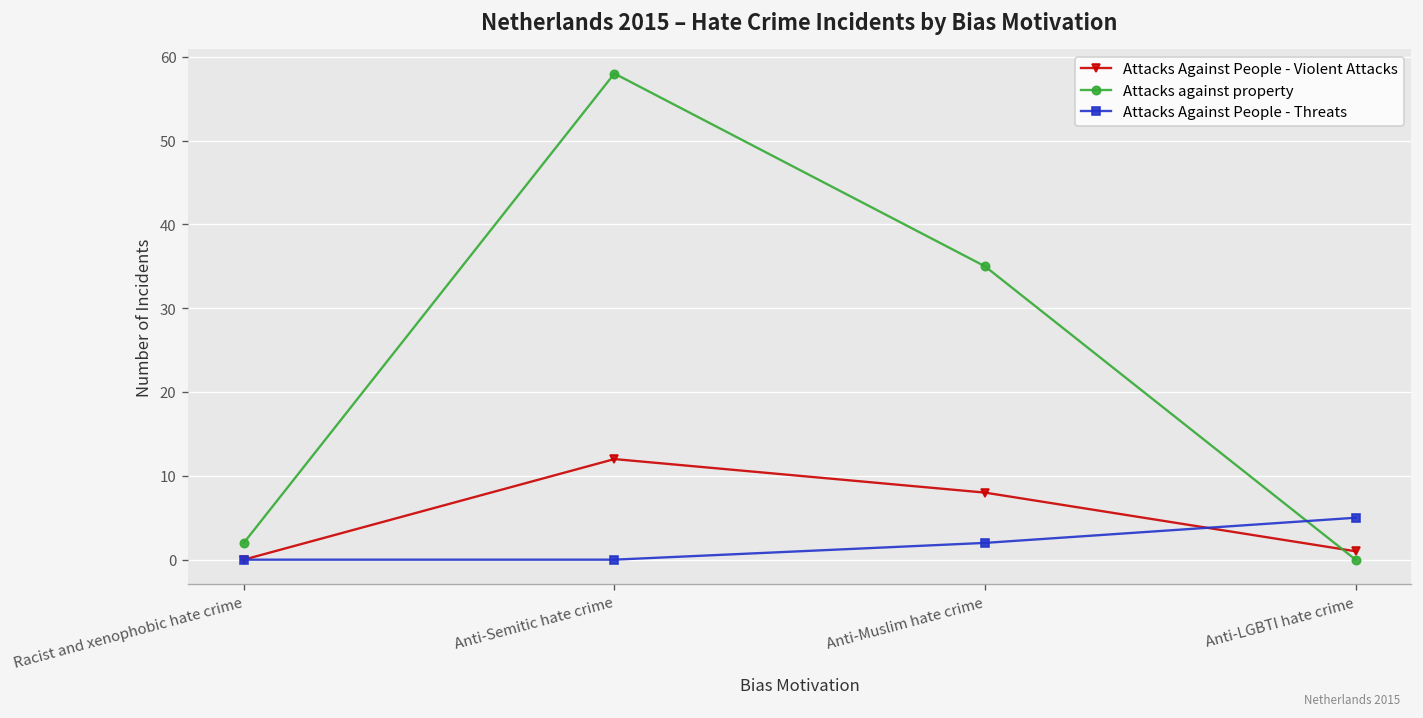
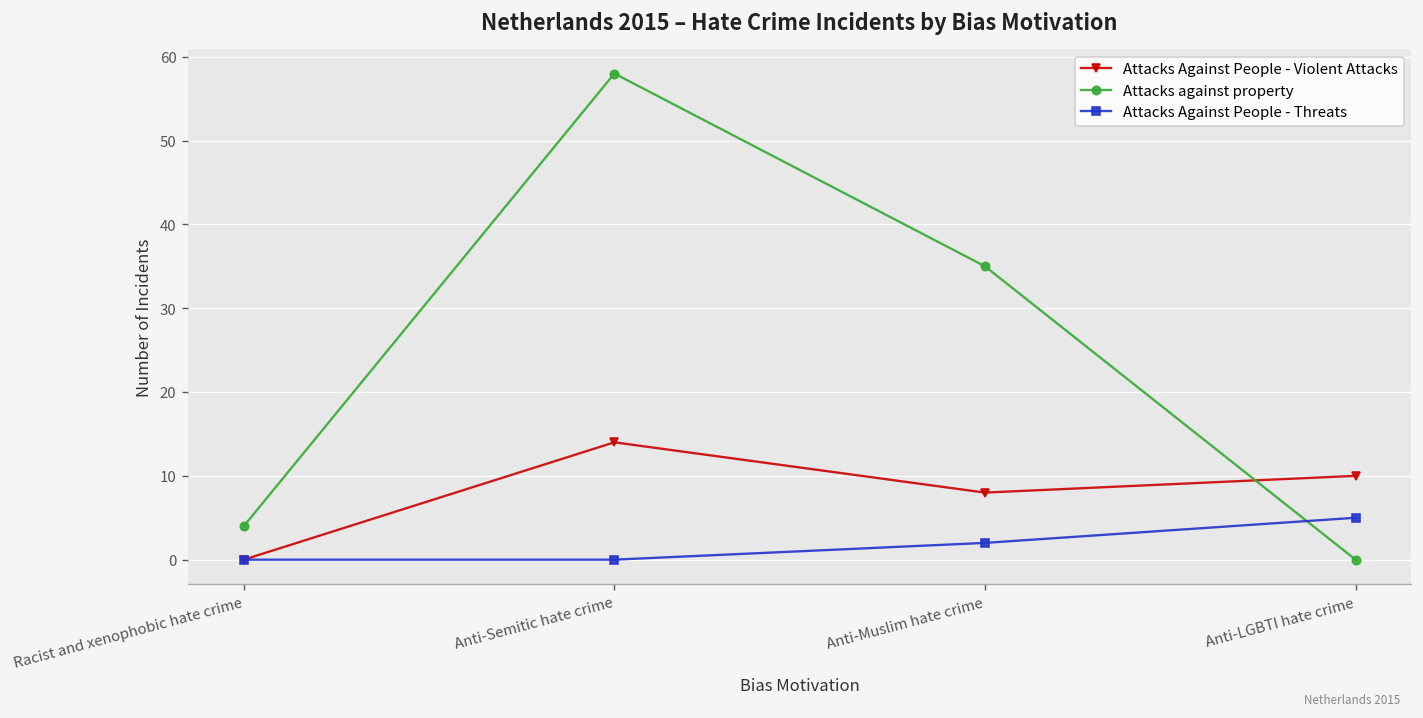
Attacks against property, Racist and xenophobic hate crime: 2 -> 4
Attacks Against People - Violent Attacks, Anti-Semitic hate crime: 12 -> 14
Attacks Against People - Violent Attacks, Anti-LGBTI hate crime: 1 -> 10
